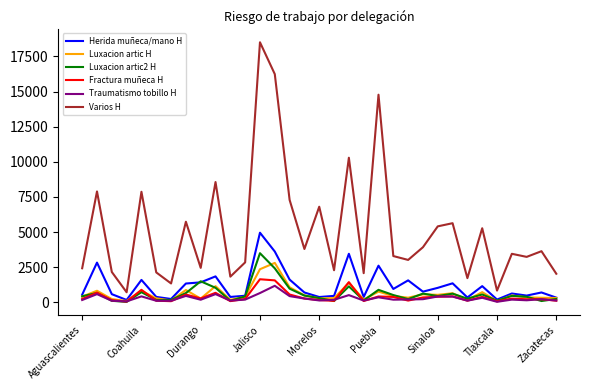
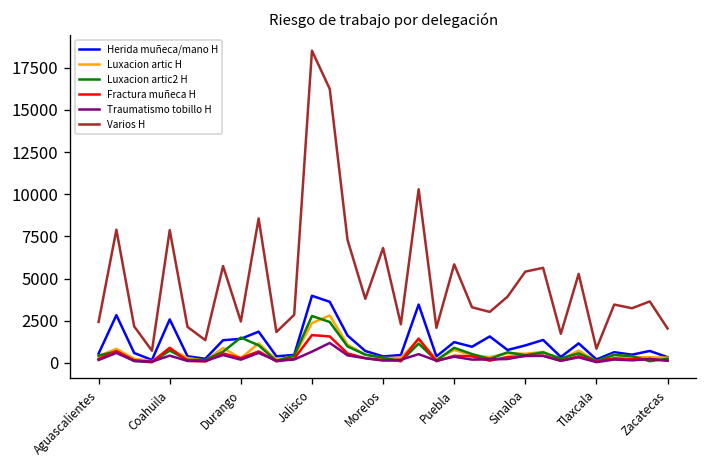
Herida muñeca/mano H, Coahuila: 1600 -> 2600
Herida muñeca/mano H, Jalisco: 5000 -> 4000
Luxacion artic2 H, Jalisco: 3500 -> 2800
Herida muñeca/mano H, Puebla: 2600 -> 1200
Varios H, Puebla: 14800 -> 5800
